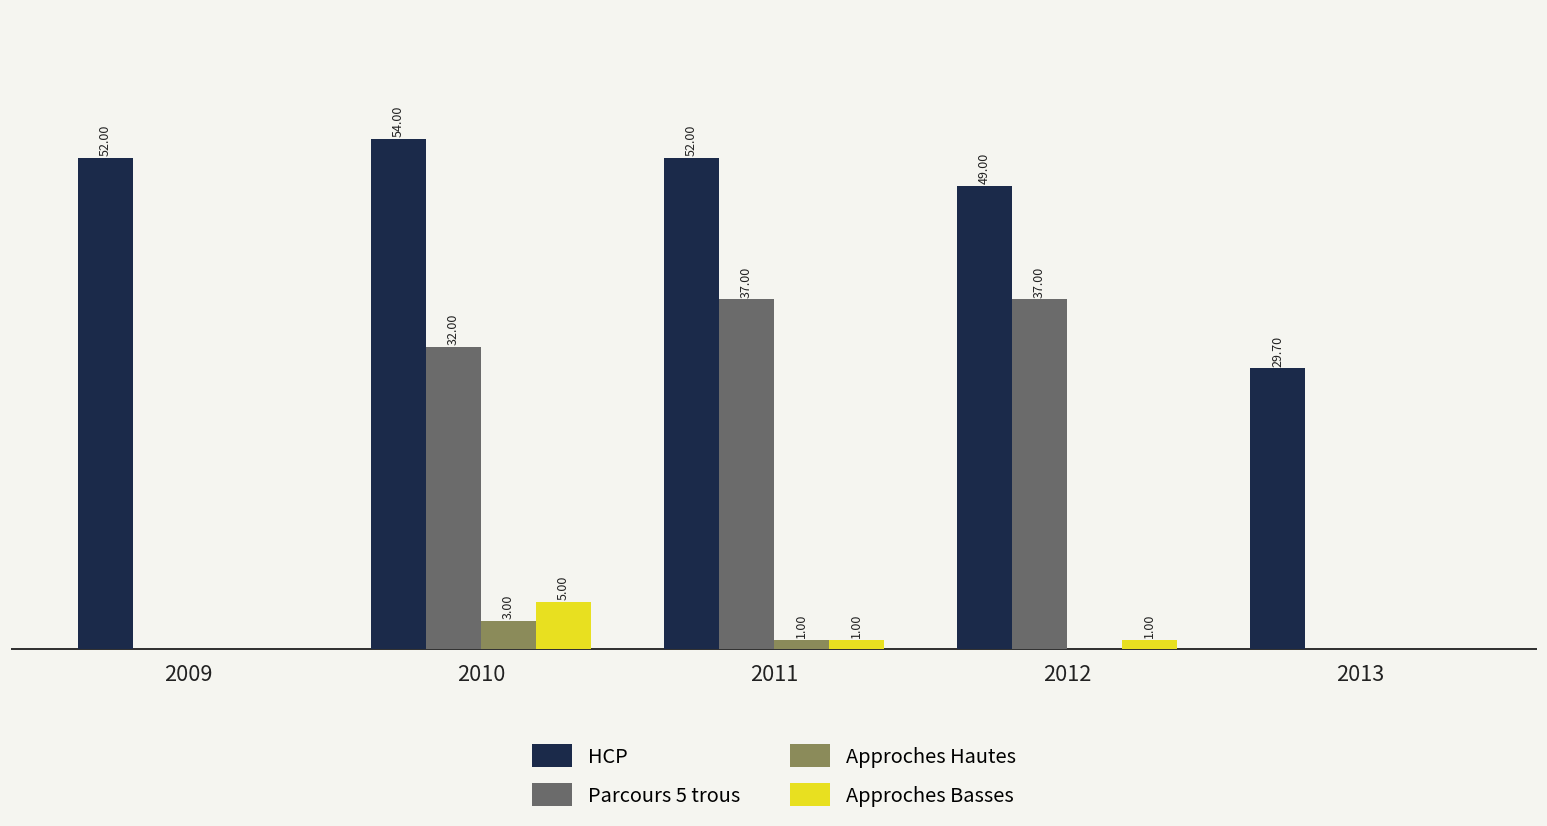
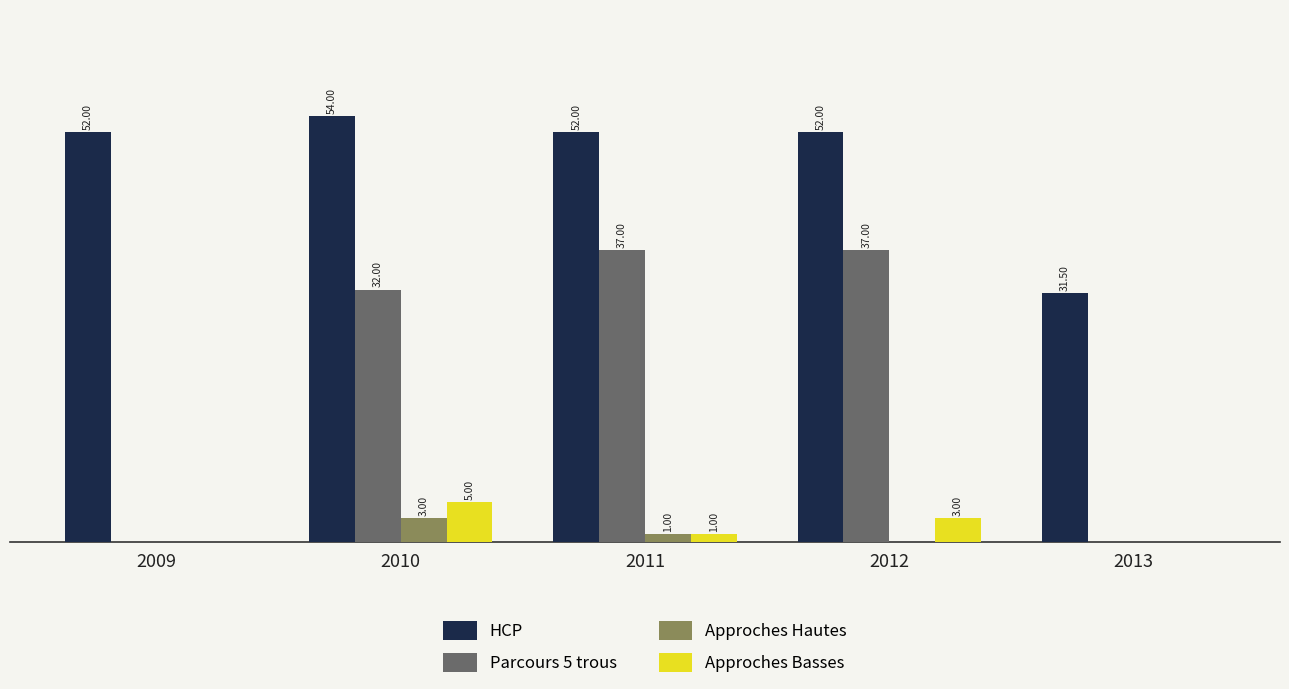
HCP, 2012: 49.00 -> 52.00
Approches Basses, 2012: 1.00 -> 3.00
HCP, 2013: 29.70 -> 31.50
